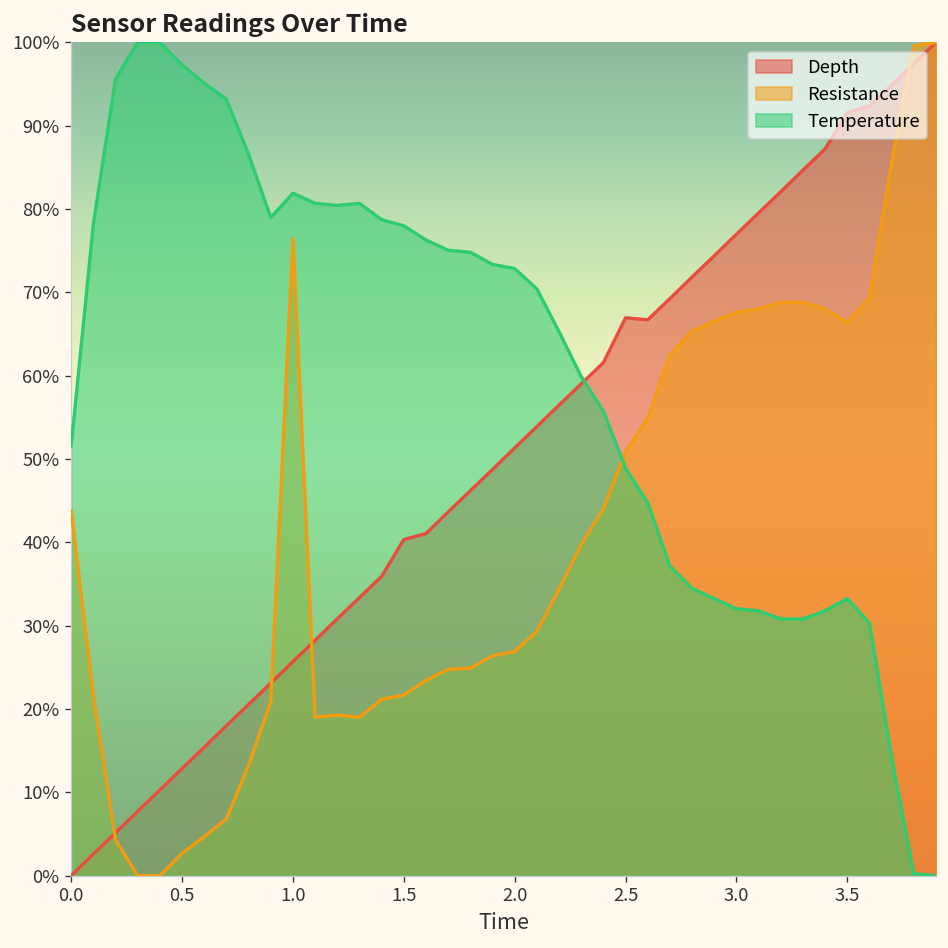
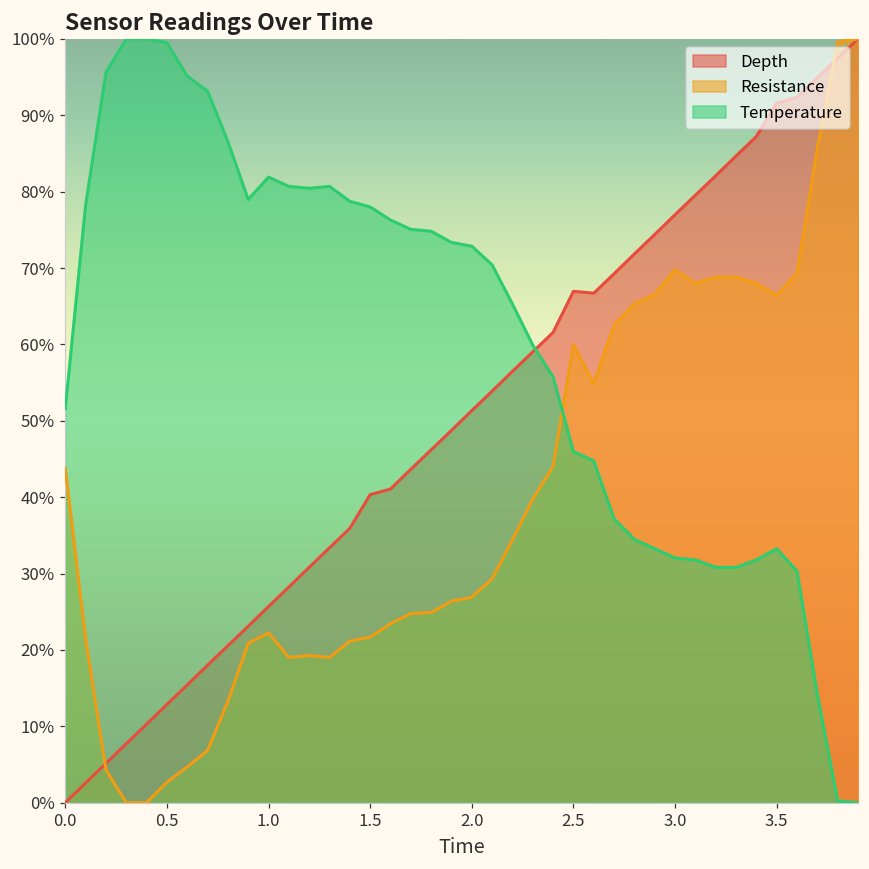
Temperature, 0.5: 97% -> 100%
Resistance, 1.0: 76% -> 22%
Resistance, 2.5: 51% -> 60%
Temperature, 2.5: 49% -> 46%
Resistance, 3.0: 68% -> 70%
